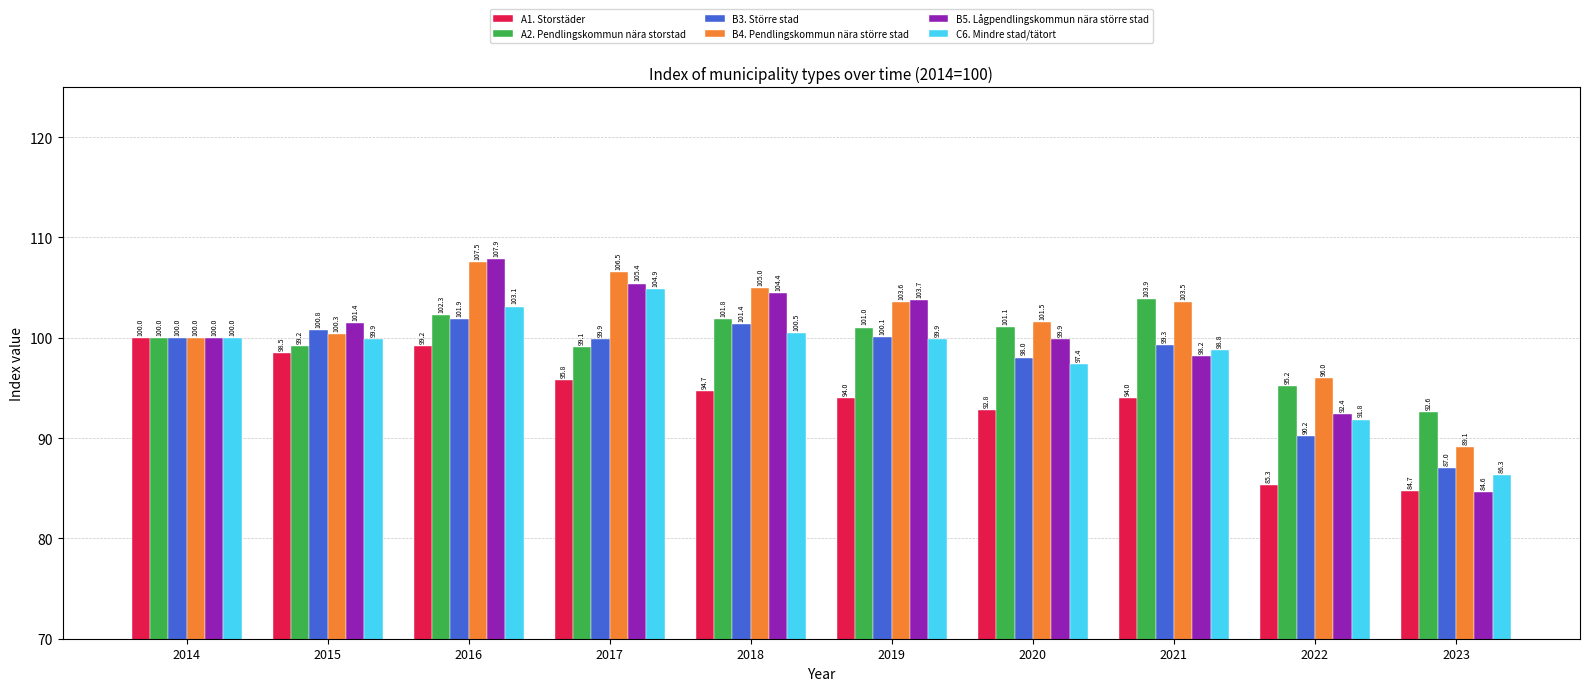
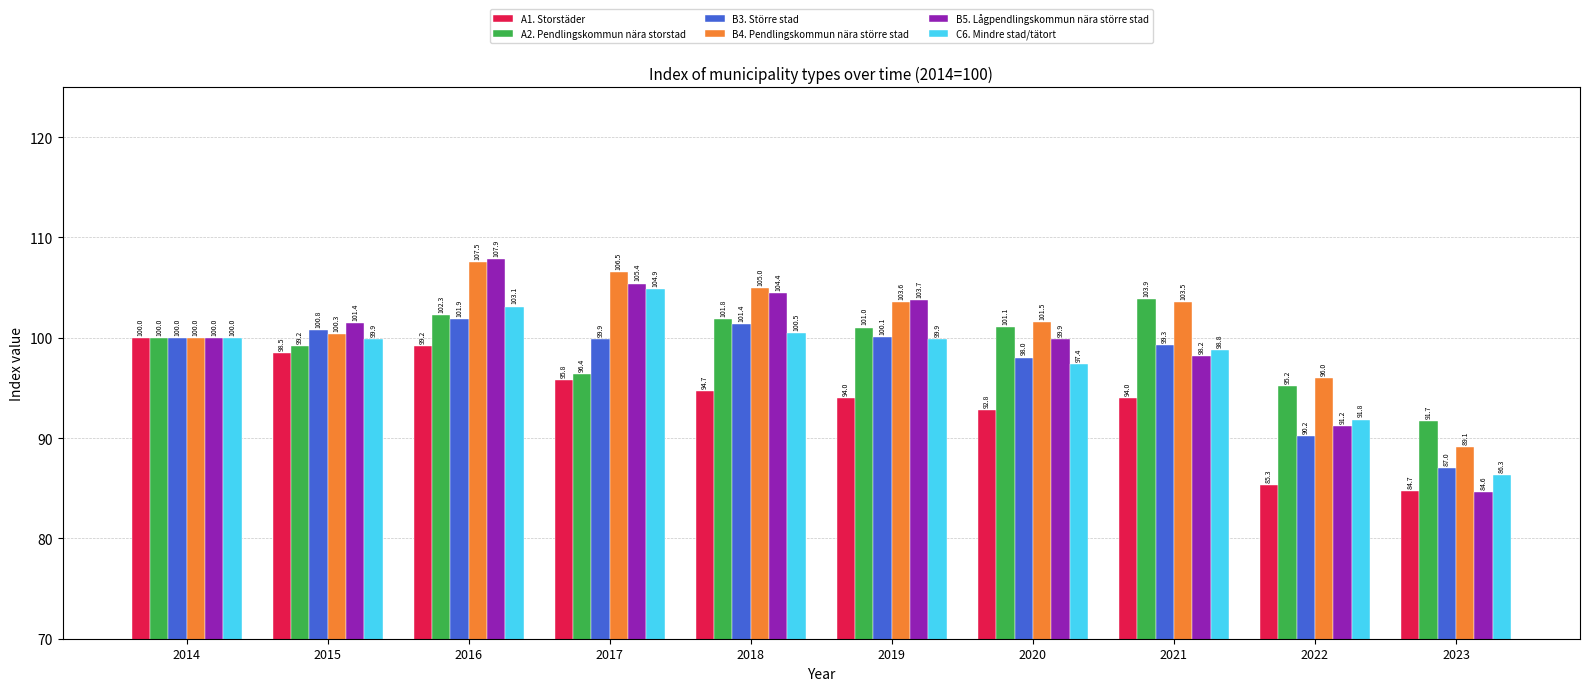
A2. Pendlingskommun nära storstad, 2017: 99.1 -> 96.4
B5. Lågpendlingskommun nära större stad, 2022: 92.4 -> 91.2
A2. Pendlingskommun nära storstad, 2023: 92.6 -> 91.7
